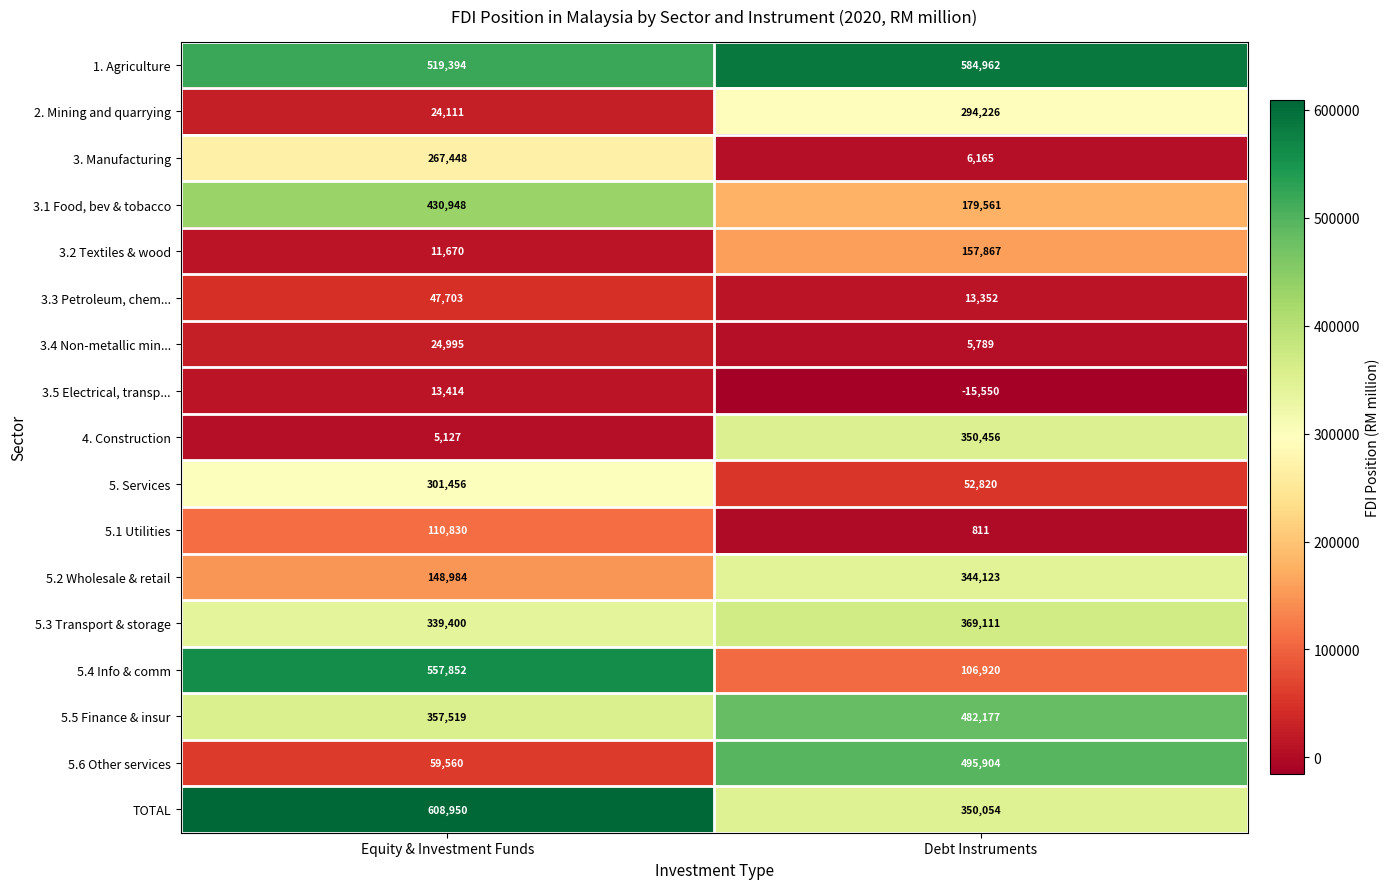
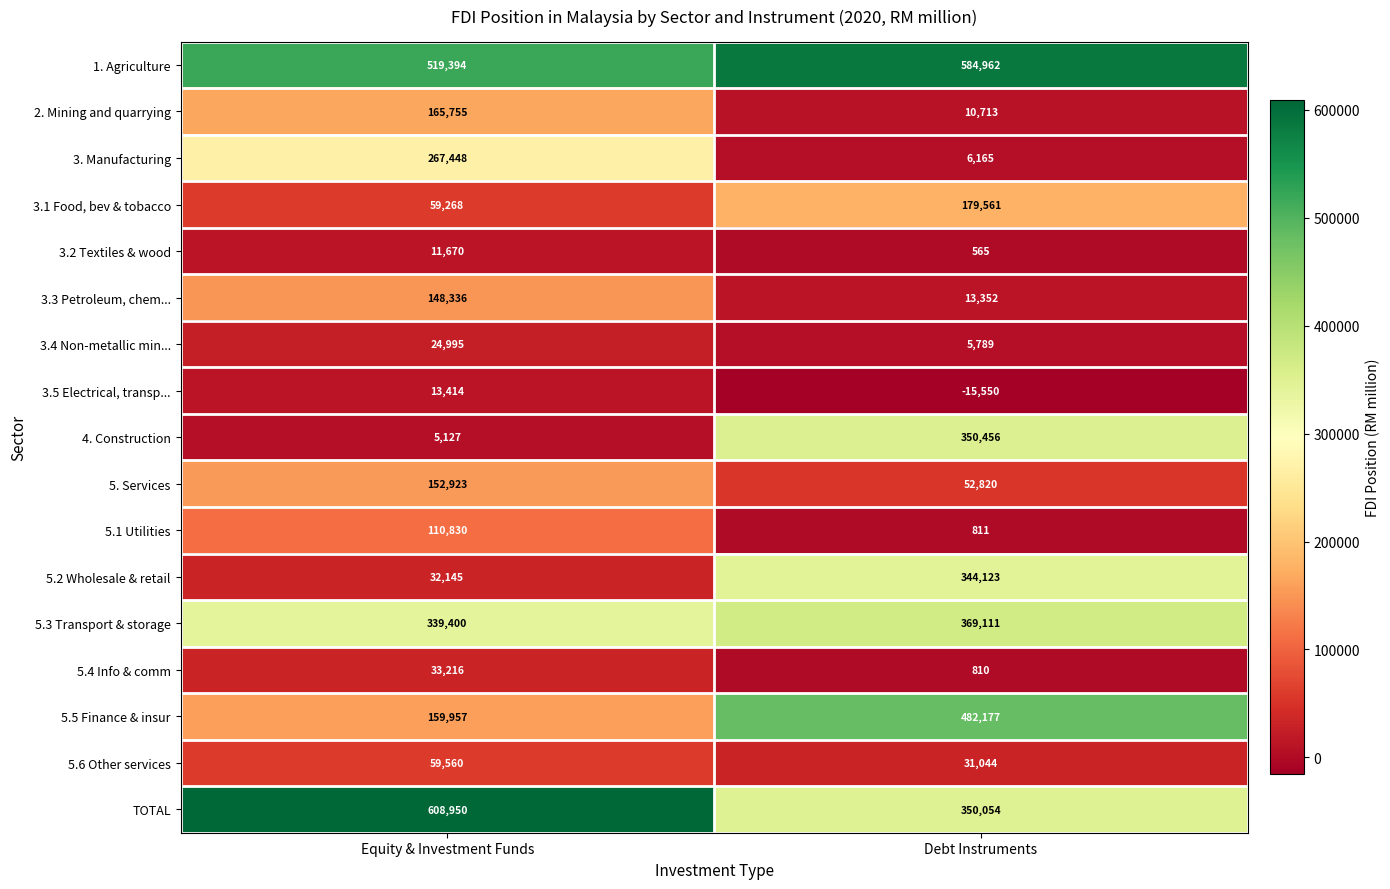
2. Mining and quarrying, Equity & Investment Funds: 24,111 -> 165,755
2. Mining and quarrying, Debt Instruments: 294,226 -> 10,713
3.1 Food, bev & tobacco, Equity & Investment Funds: 430,948 -> 59,268
3.2 Textiles & wood, Debt Instruments: 157,867 -> 565
3.3 Petroleum, chem..., Equity & Investment Funds: 47,703 -> 148,336
5. Services, Equity & Investment Funds: 301,456 -> 152,923
5.2 Wholesale & retail, Equity & Investment Funds: 148,984 -> 32,145
5.4 Info & comm, Equity & Investment Funds: 557,852 -> 33,216
5.4 Info & comm, Debt Instruments: 106,920 -> 810
5.5 Finance & insur, Equity & Investment Funds: 357,519 -> 159,957
5.6 Other services, Debt Instruments: 495,904 -> 31,044
